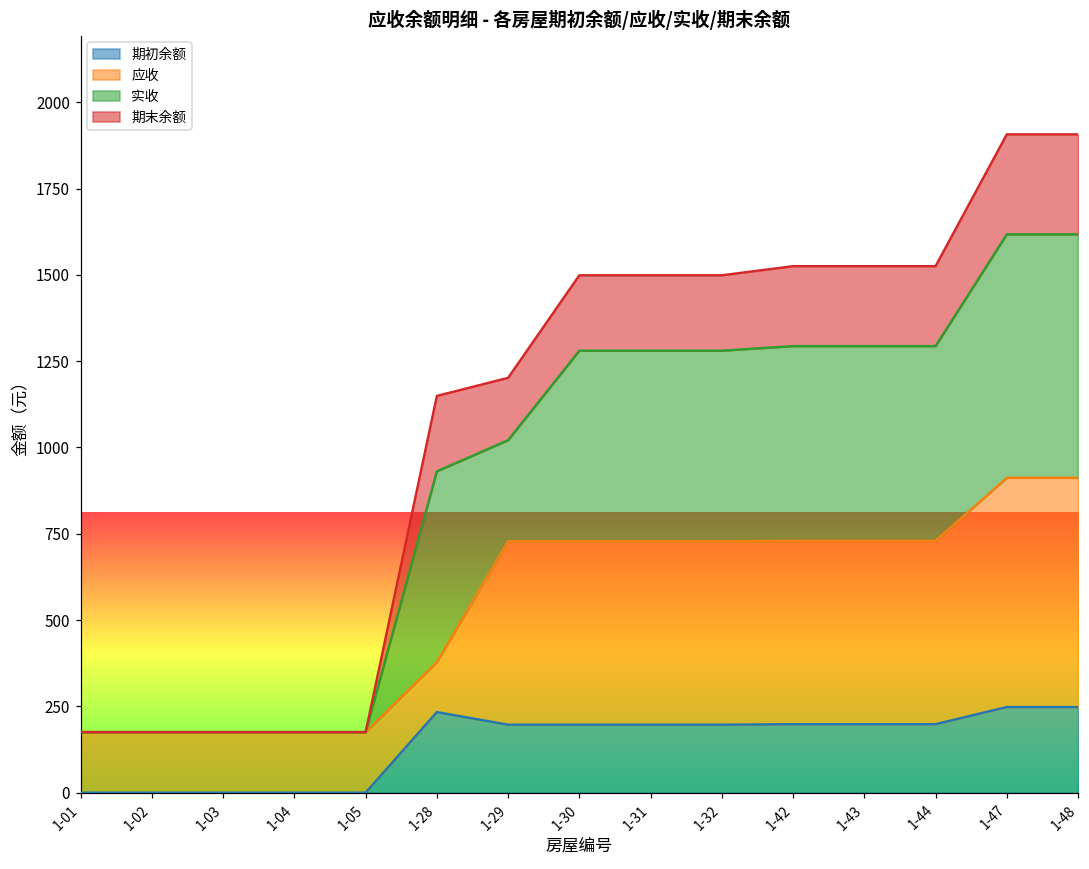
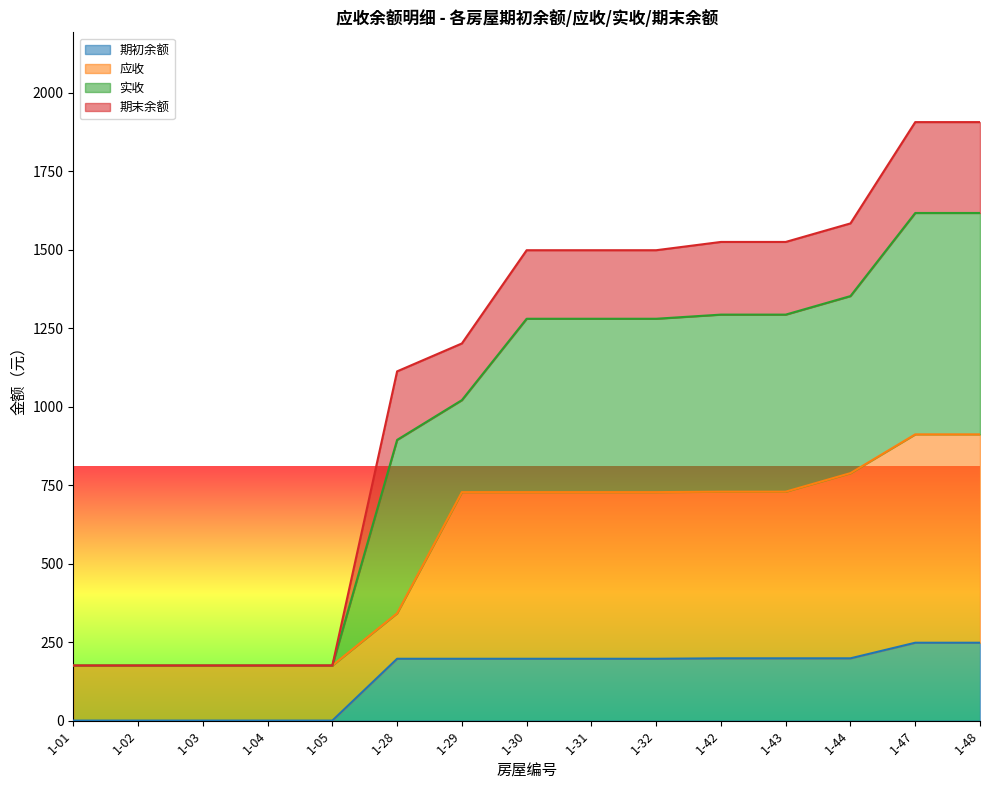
期初余额, 1-28: 230 -> 200
应收, 1-44: 530 -> 590
